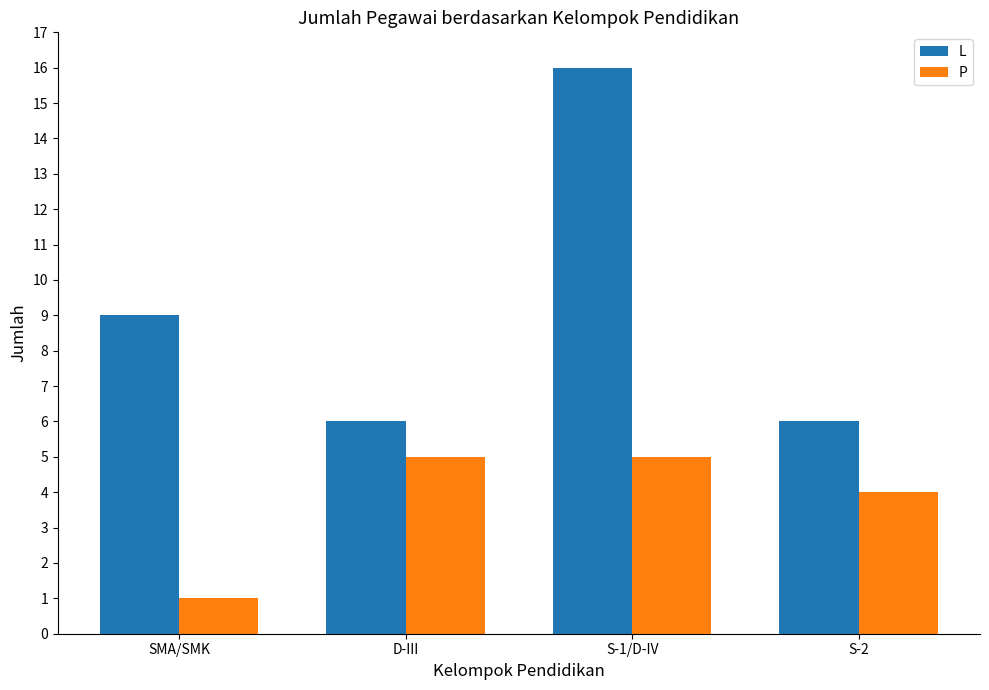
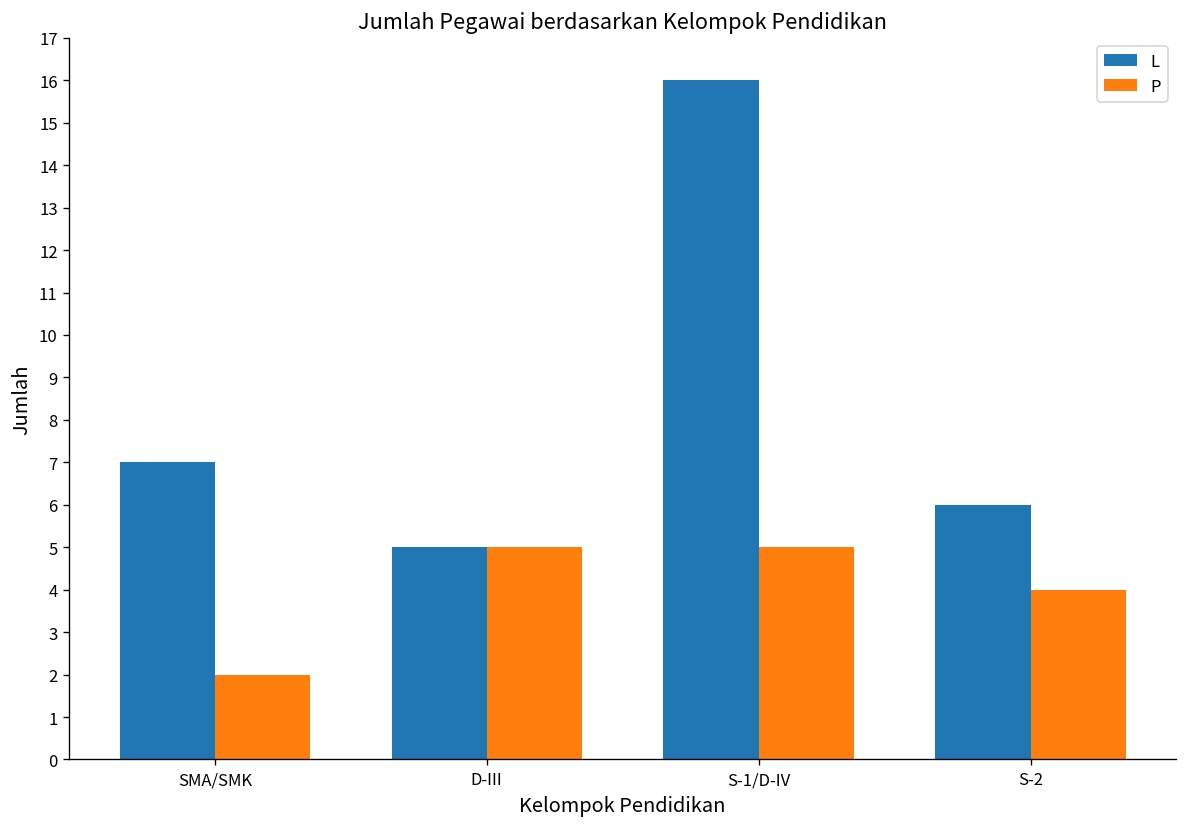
L, SMA/SMK: 9 -> 7
P, SMA/SMK: 1 -> 2
L, D-III: 6 -> 5
